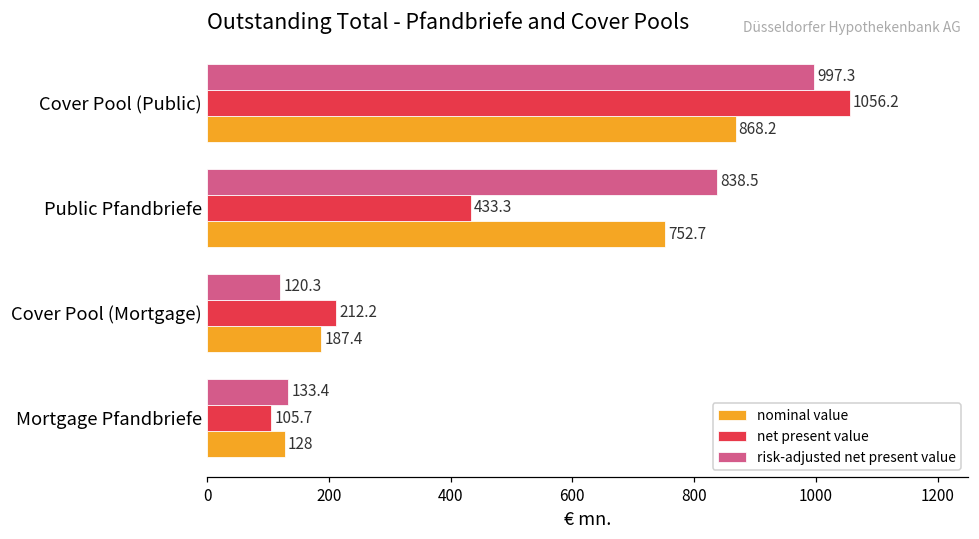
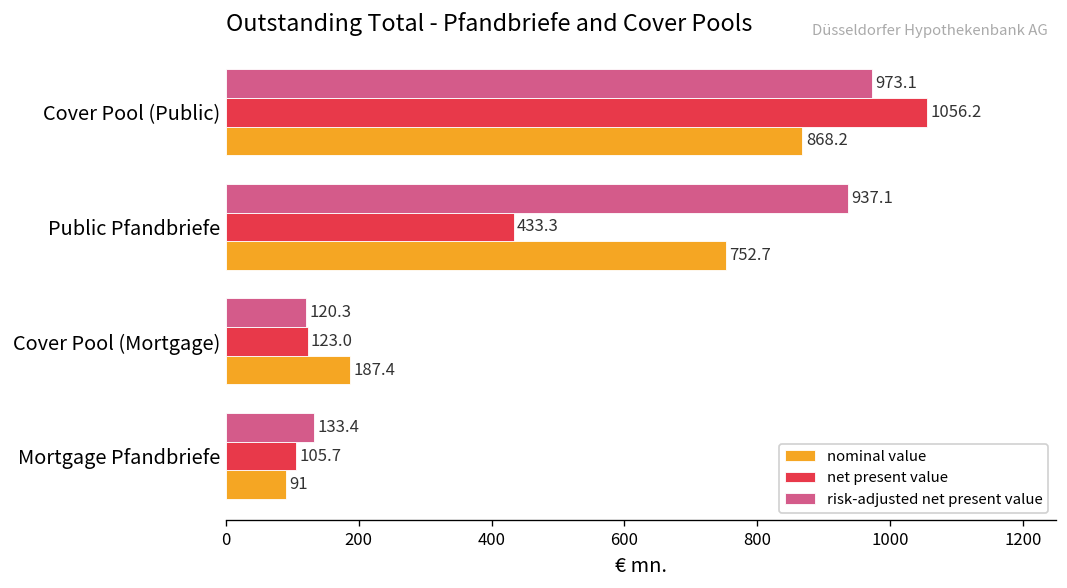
risk-adjusted net present value, Cover Pool (Public): 997.3 -> 973.1
risk-adjusted net present value, Public Pfandbriefe: 838.5 -> 937.1
net present value, Cover Pool (Mortgage): 212.2 -> 123.0
nominal value, Mortgage Pfandbriefe: 128 -> 91
